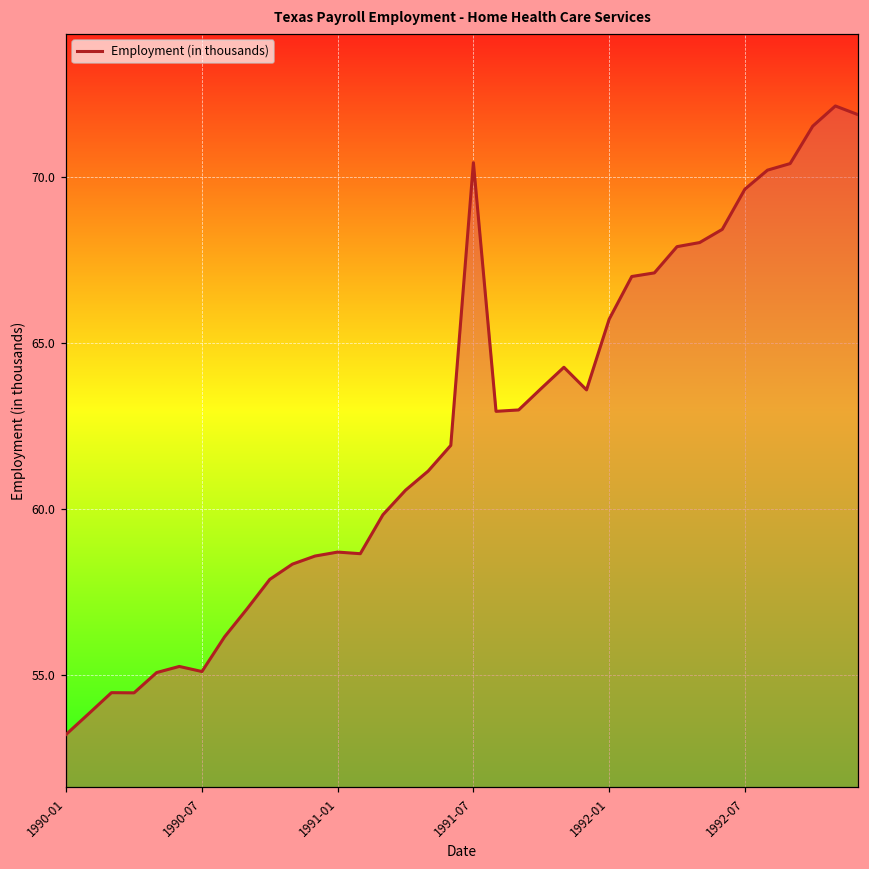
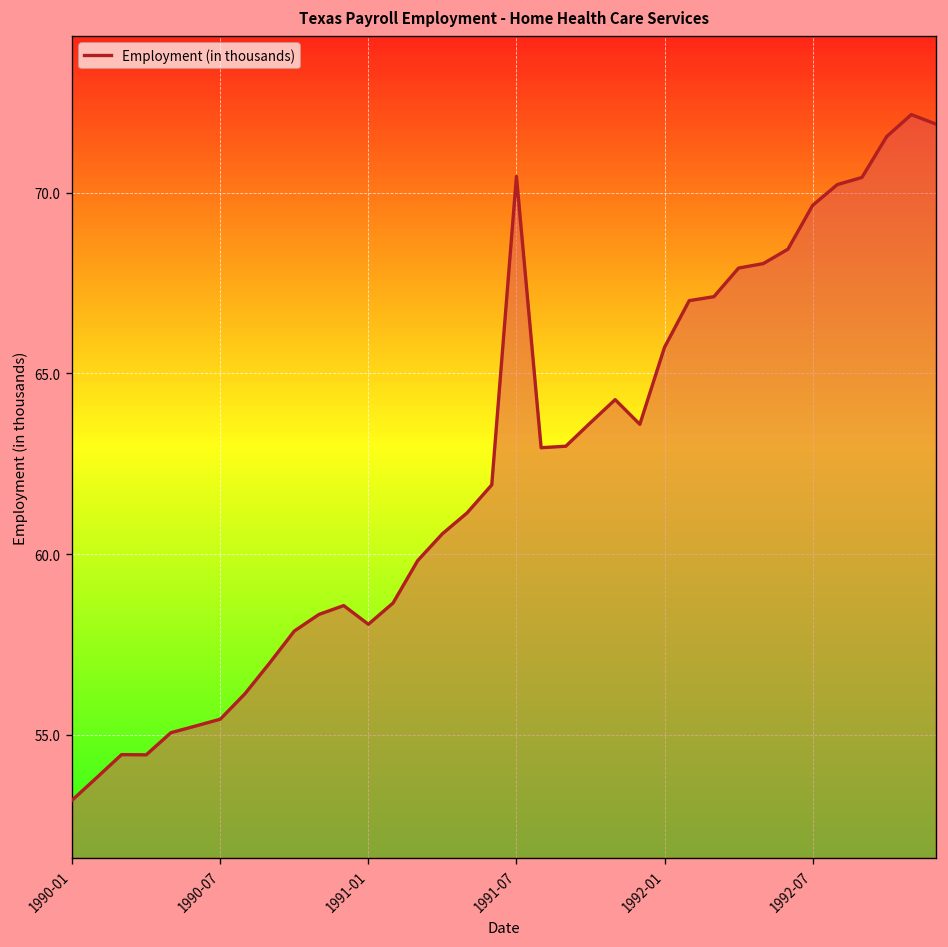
1990-07: 55.1 -> 55.4
1991-01: 58.7 -> 58.1
